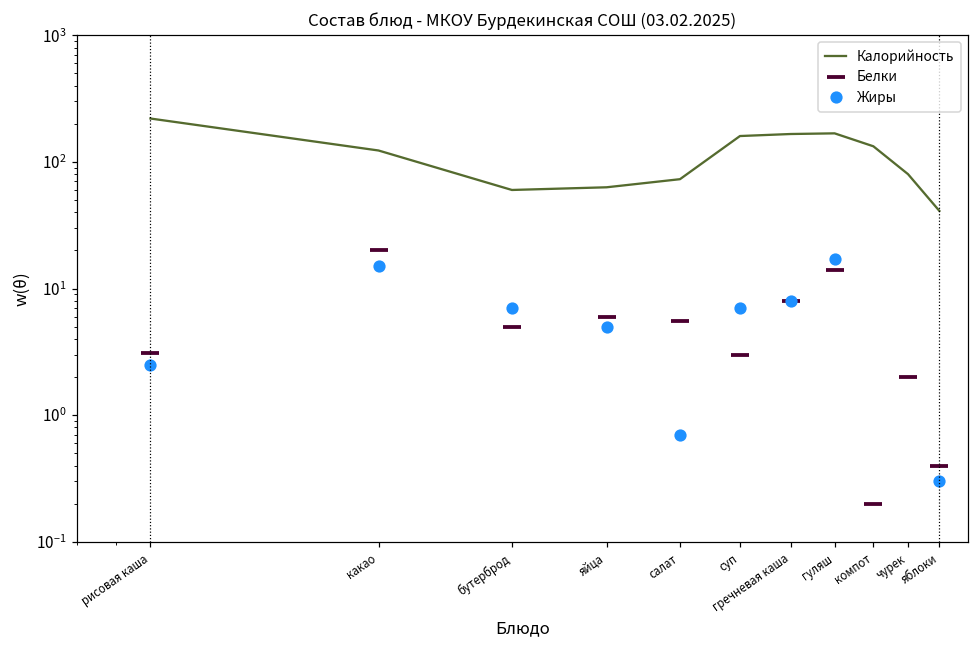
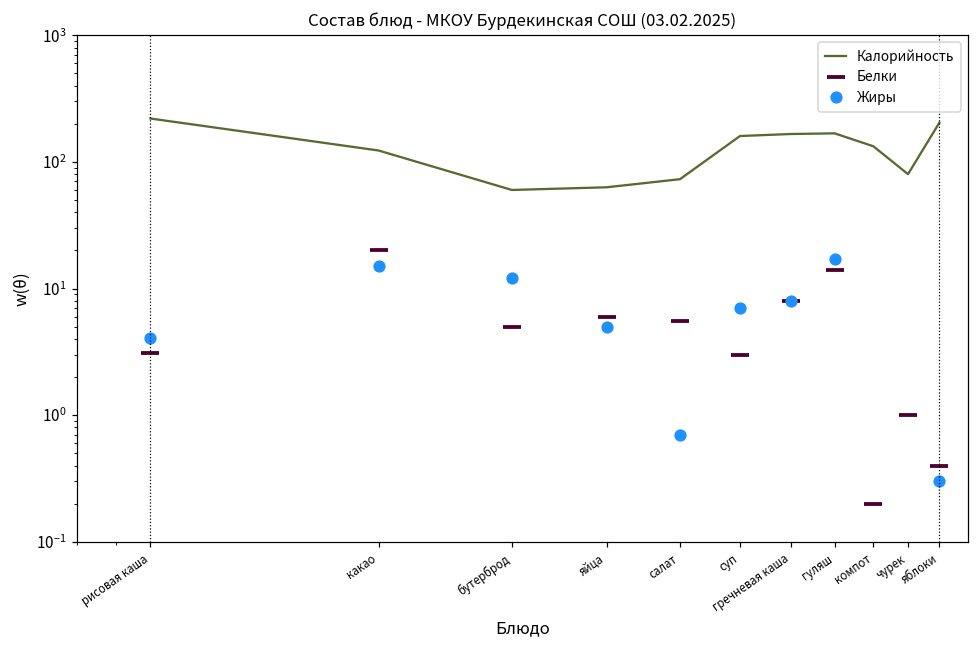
Жиры, рисовая каша: 2.5 -> 4.1
Жиры, бутерброд: 7 -> 12
Белки, чурек: 2 -> 1
Калорийность, яблоки: 41 -> 200
